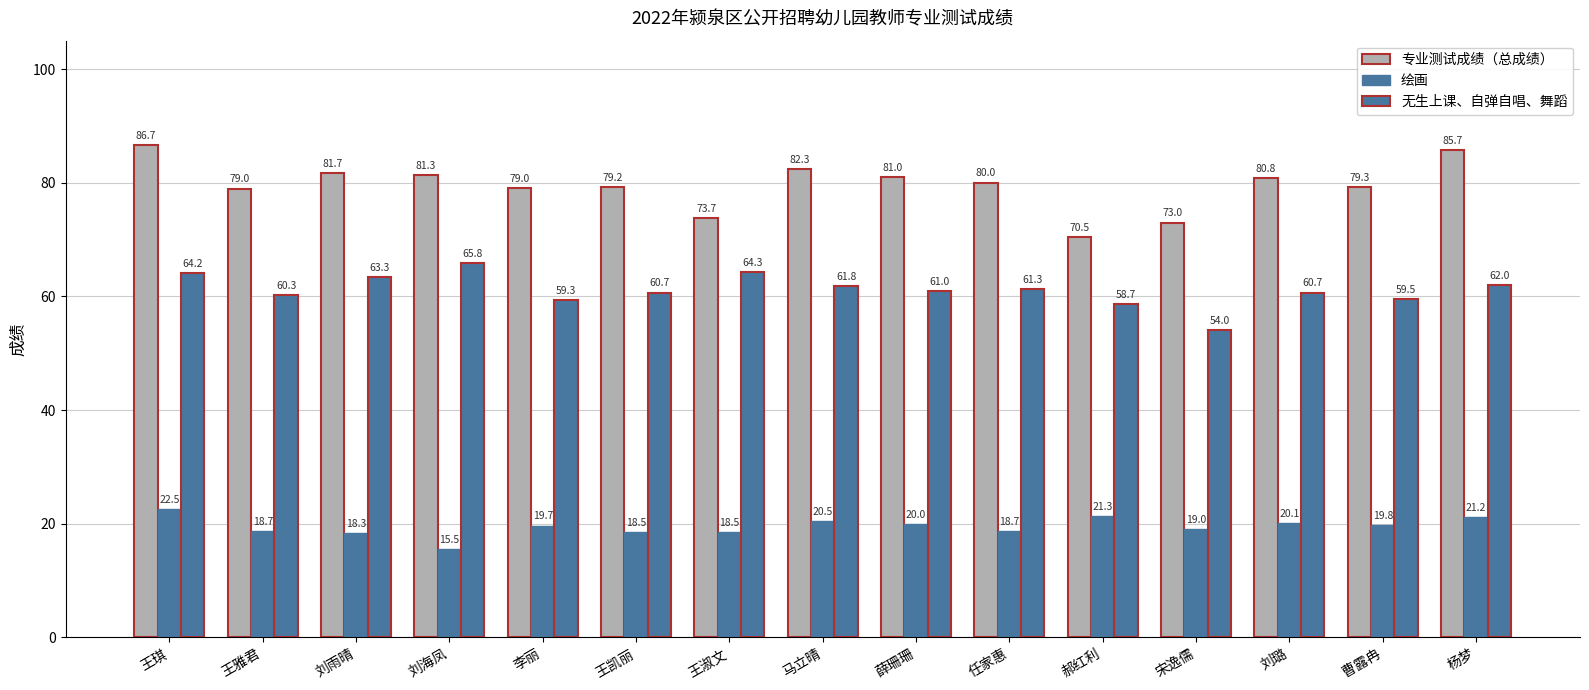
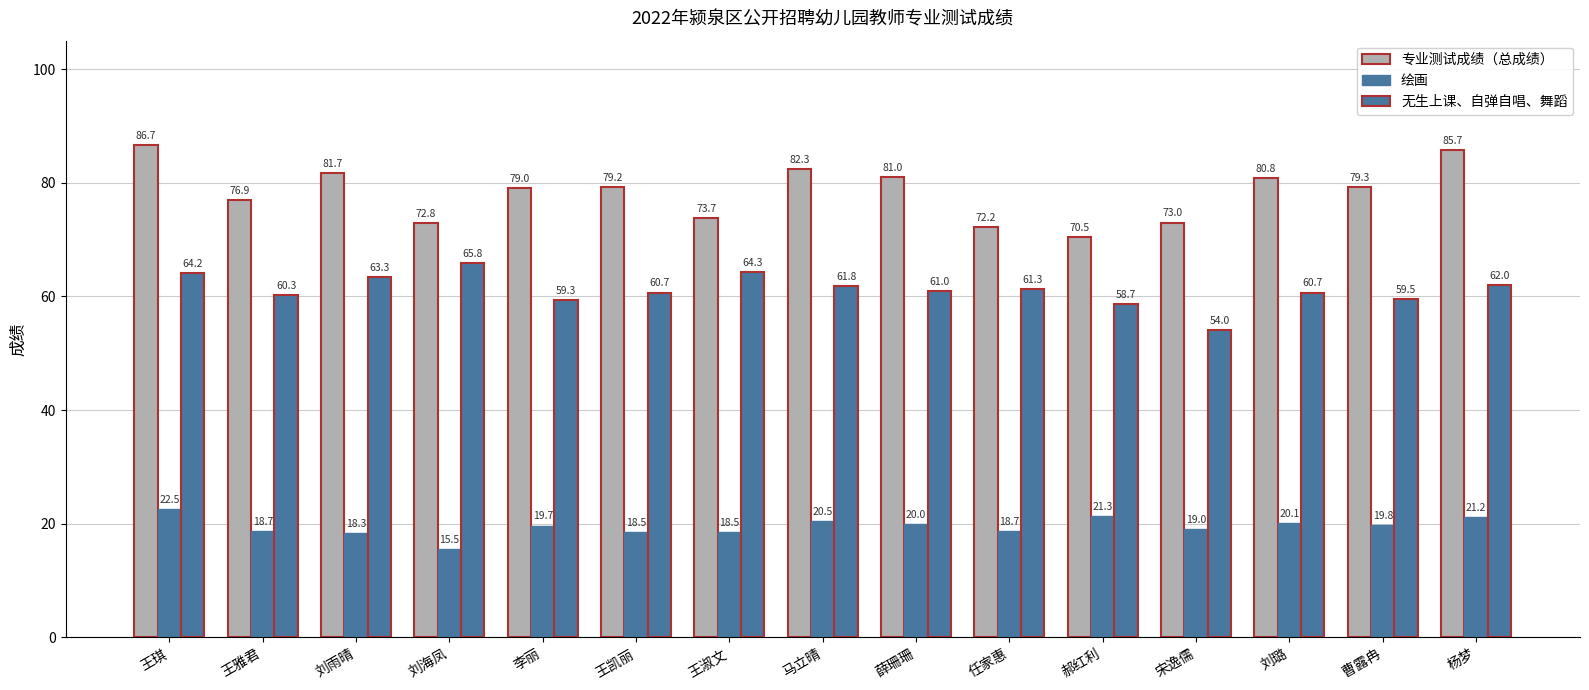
专业测试成绩（总成绩）, 王雅君: 79.0 -> 76.9
专业测试成绩（总成绩）, 刘海凤: 81.3 -> 72.8
专业测试成绩（总成绩）, 任家惠: 80.0 -> 72.2
